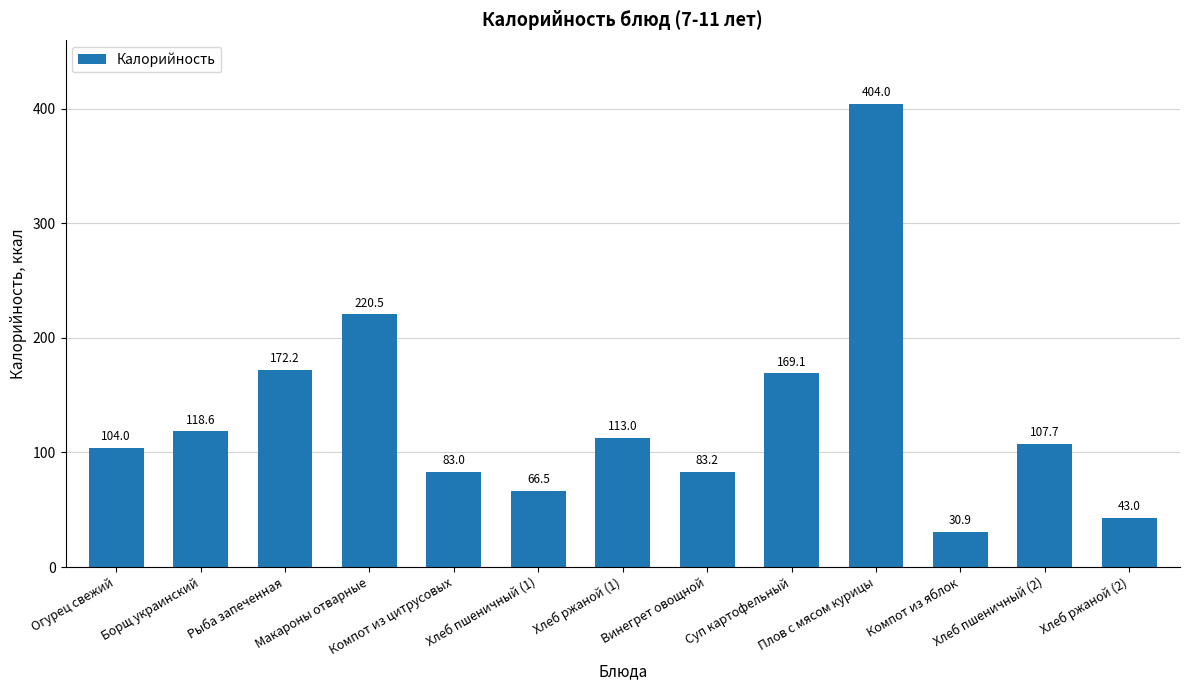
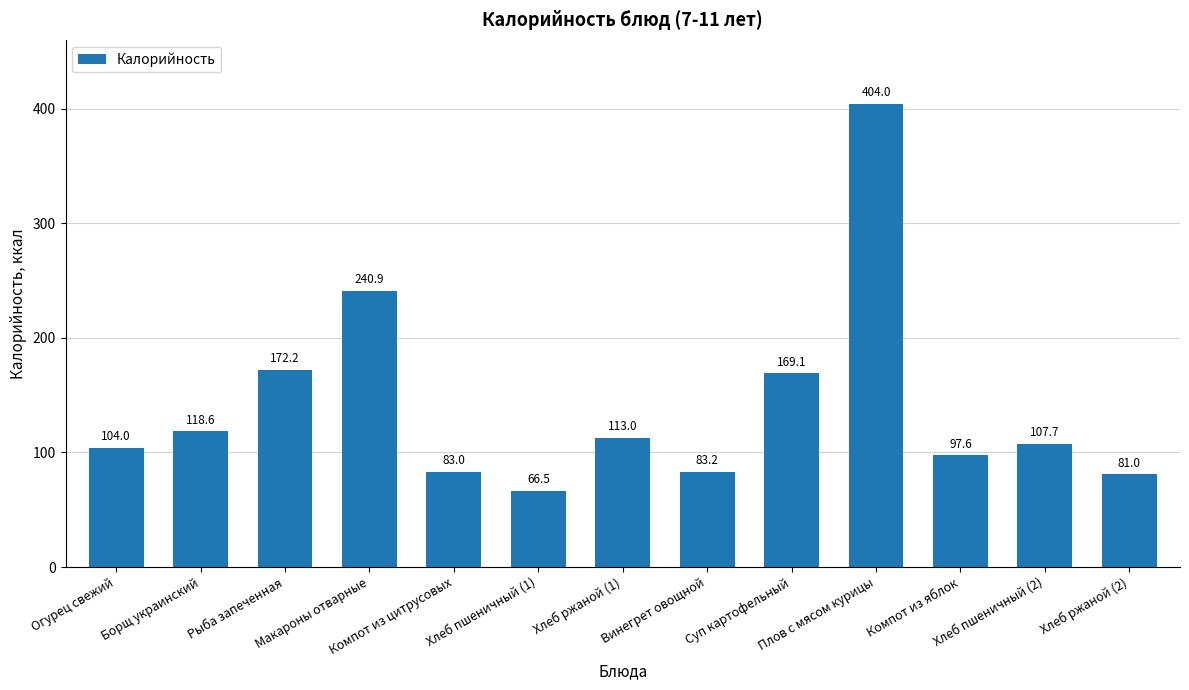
Макароны отварные: 220.5 -> 240.9
Компот из яблок: 30.9 -> 97.6
Хлеб ржаной (2): 43.0 -> 81.0
